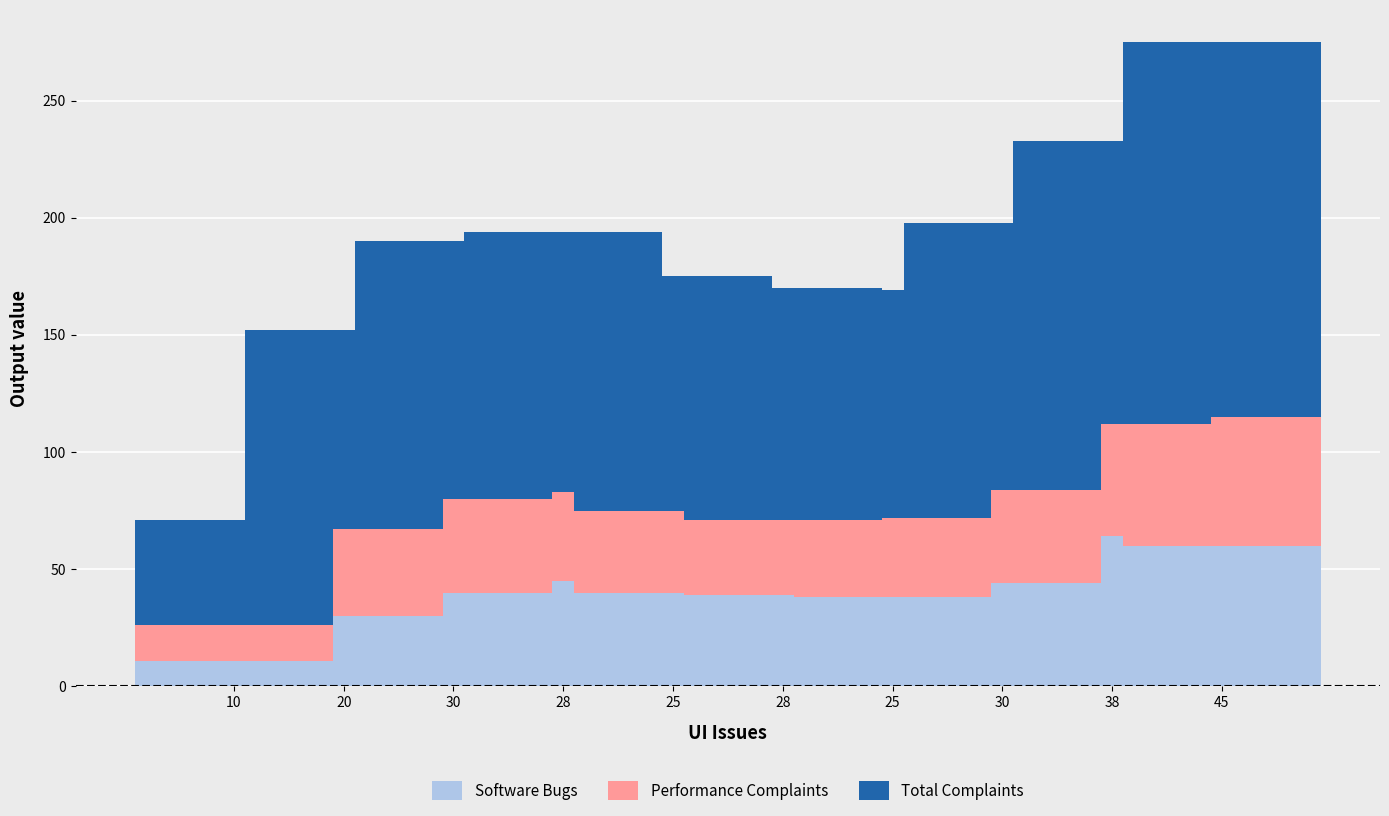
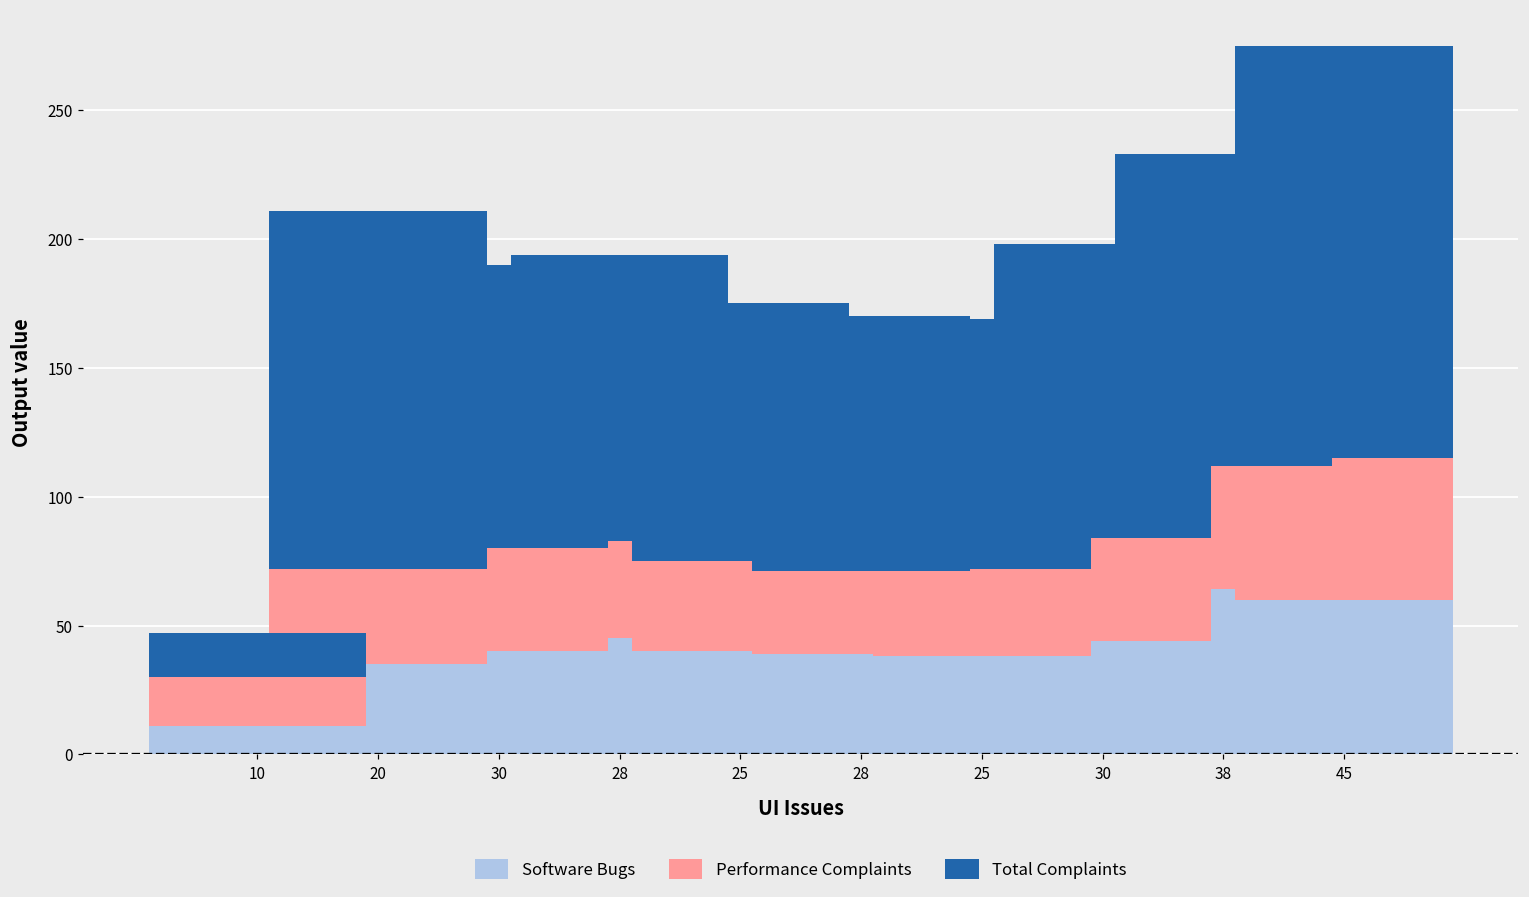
Performance Complaints, 10: 15 -> 19
Total Complaints, 10: 45 -> 17
Software Bugs, 20: 30 -> 35
Total Complaints, 20: 85 -> 139
